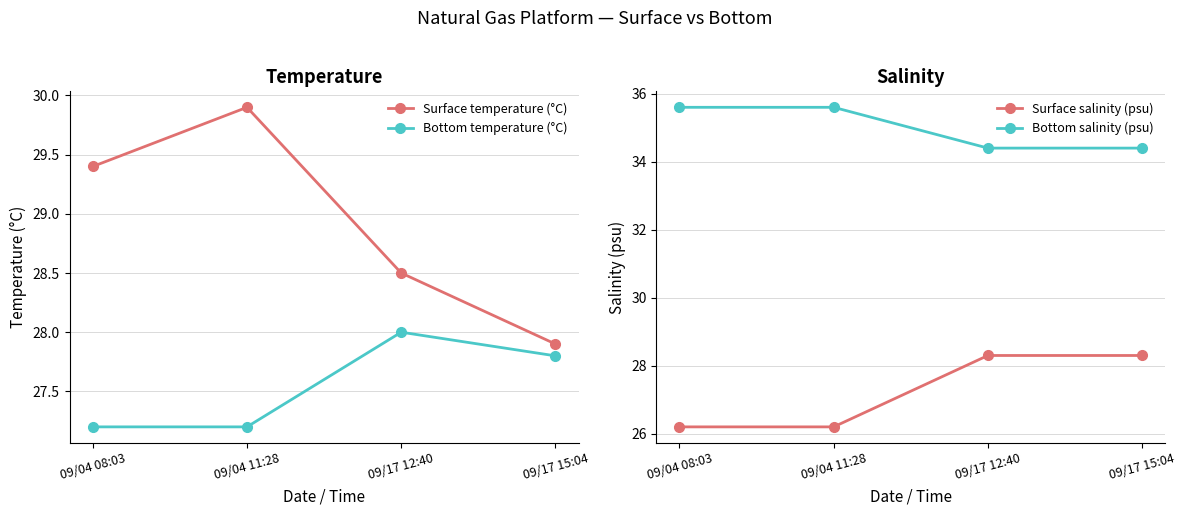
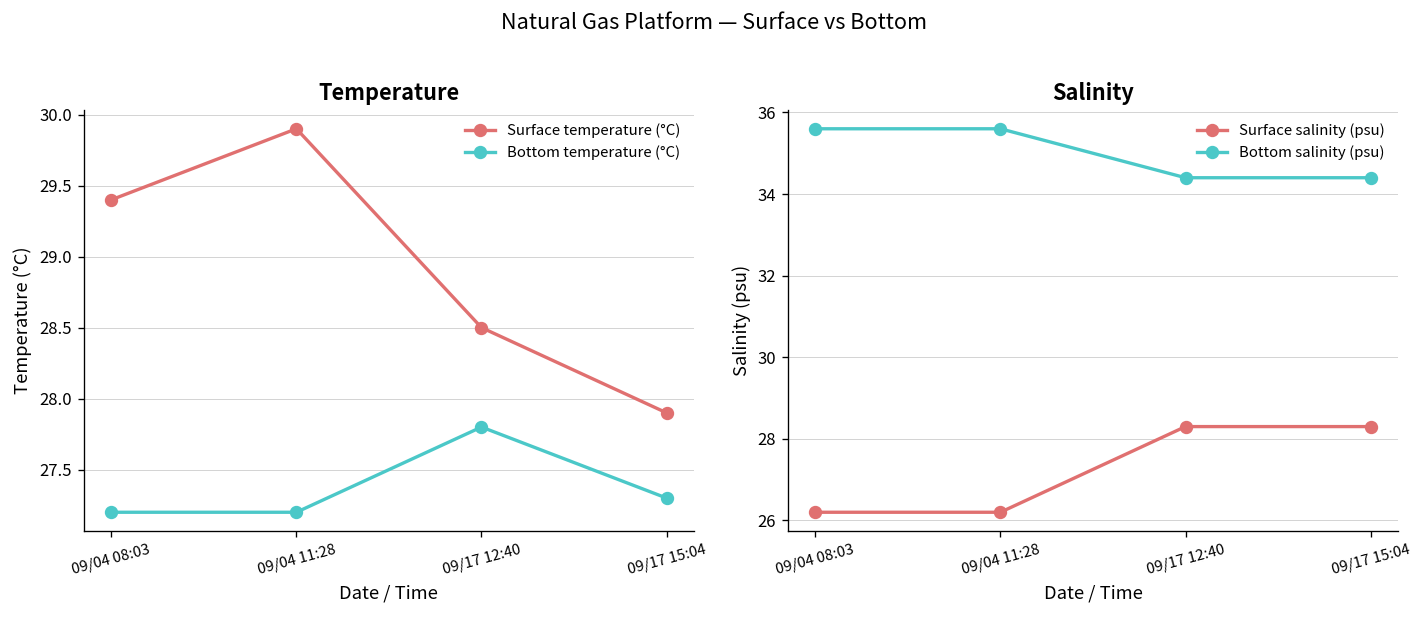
Temperature, Bottom temperature (°C), 09/17 12:40: 28.0 -> 27.8
Temperature, Bottom temperature (°C), 09/17 15:04: 27.8 -> 27.3
